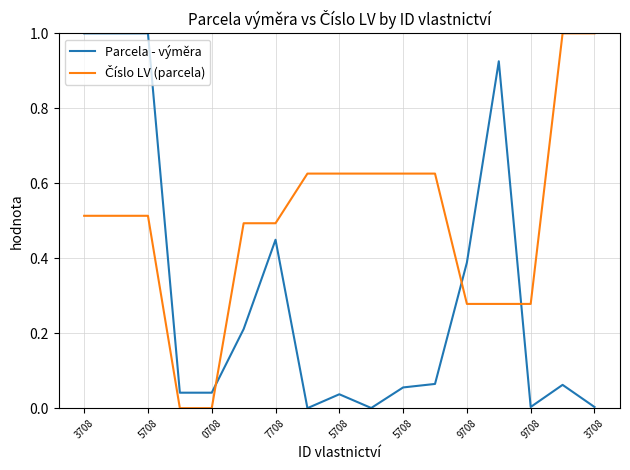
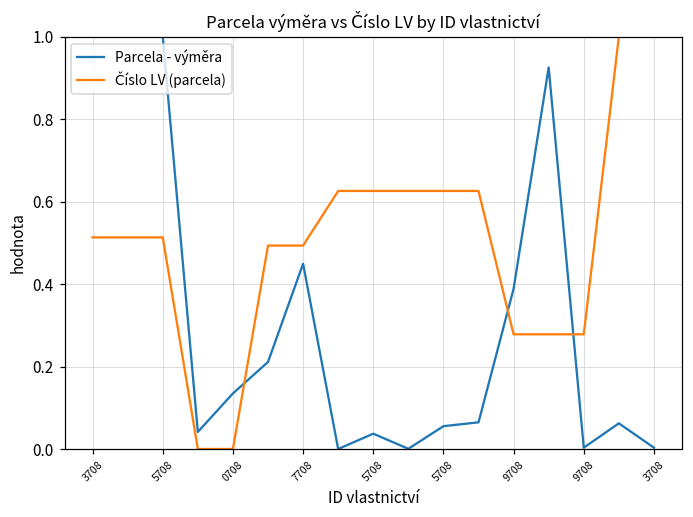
Parcela - výměra, 0708: 0.04 -> 0.13
